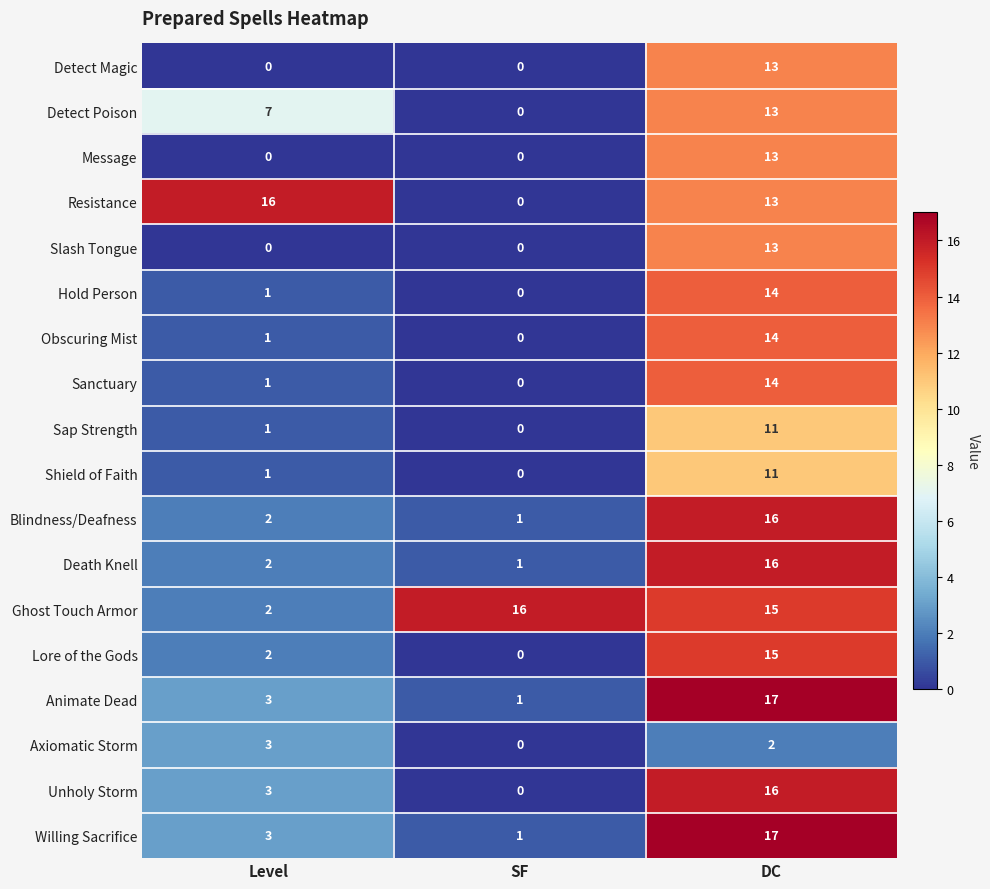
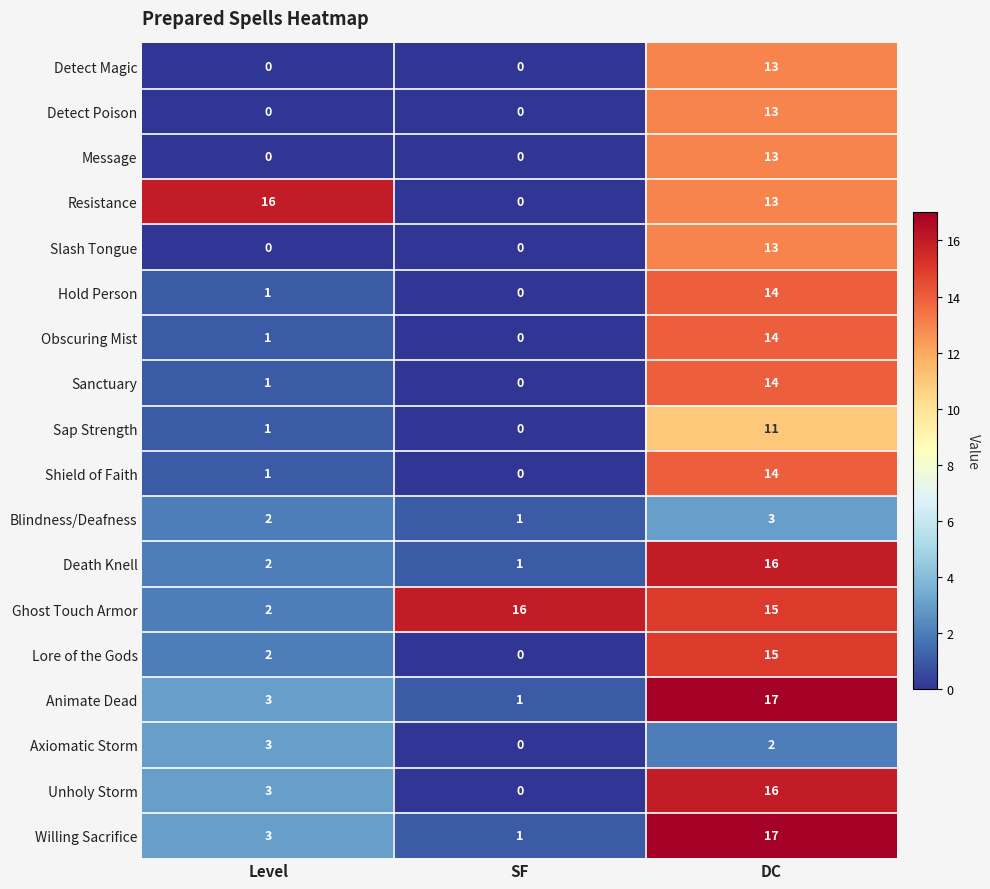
Detect Poison, Level: 7 -> 0
Shield of Faith, DC: 11 -> 14
Blindness/Deafness, DC: 16 -> 3
